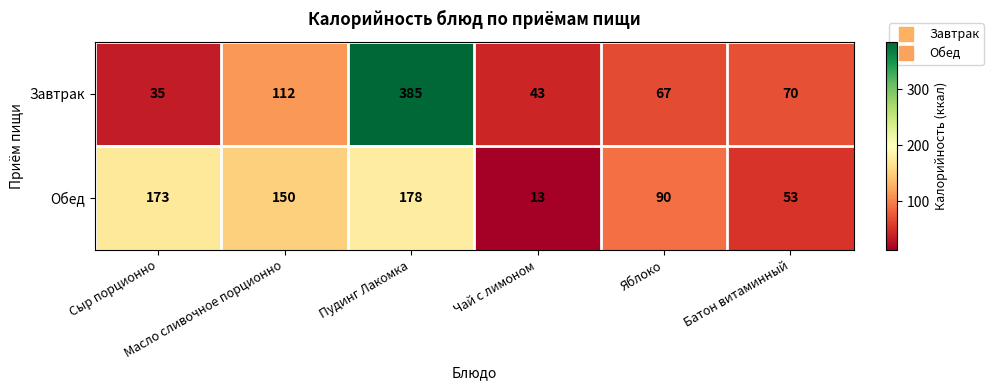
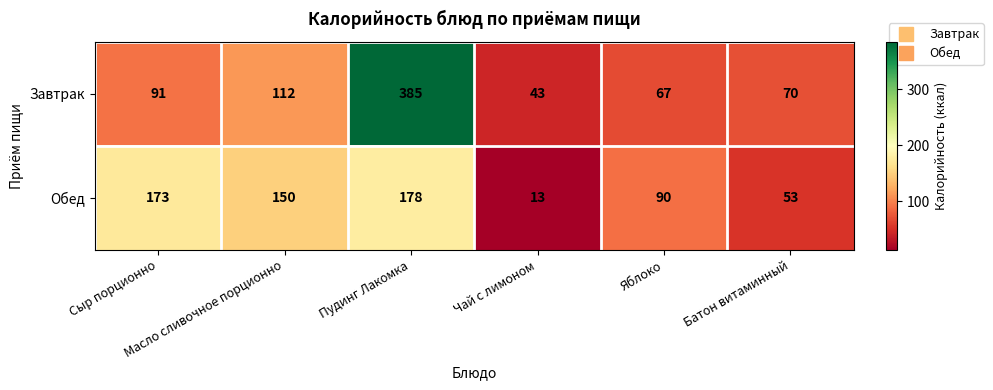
Завтрак, Сыр порционно: 35 -> 91
